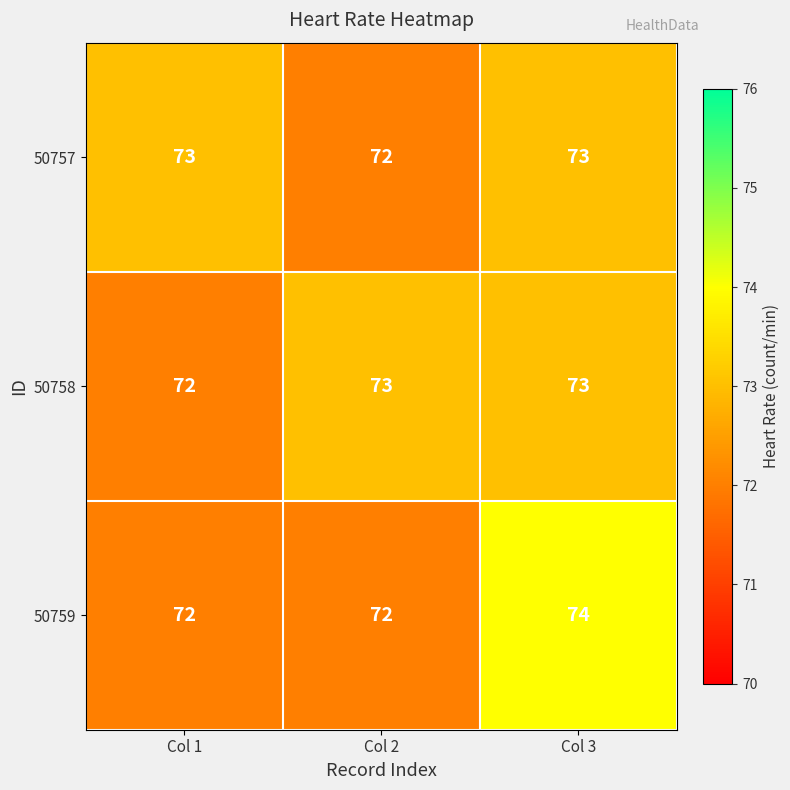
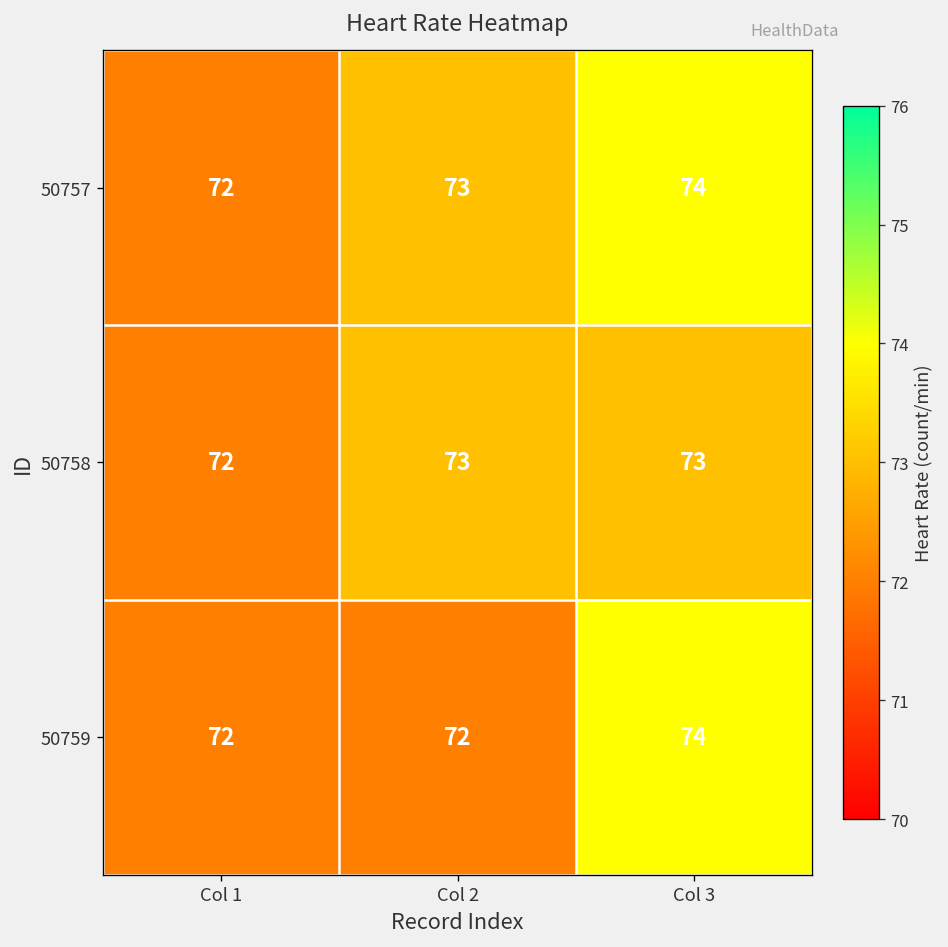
50757, Col 1: 73 -> 72
50757, Col 2: 72 -> 73
50757, Col 3: 73 -> 74
